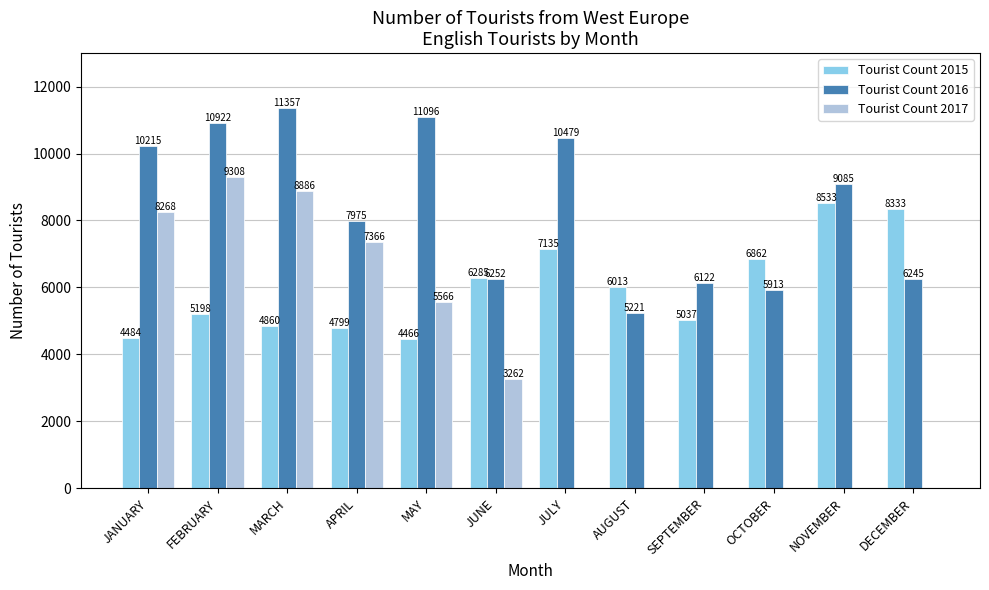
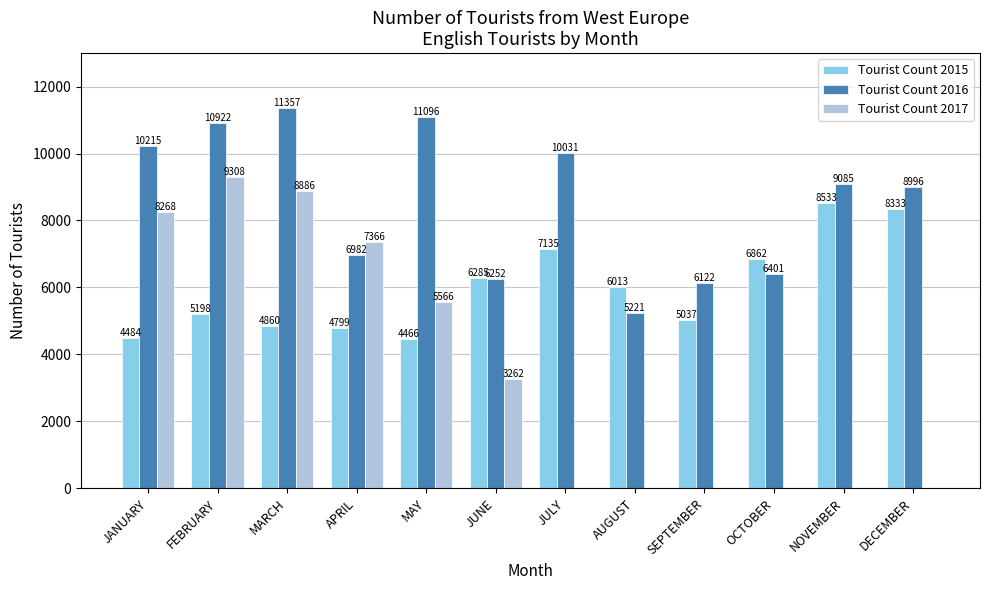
Tourist Count 2016, APRIL: 7975 -> 6982
Tourist Count 2016, JULY: 10479 -> 10031
Tourist Count 2016, OCTOBER: 5913 -> 6401
Tourist Count 2016, DECEMBER: 6245 -> 8996
